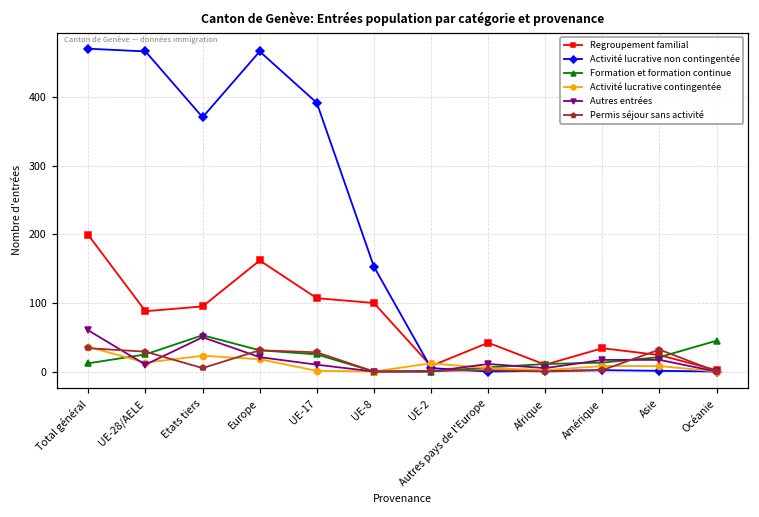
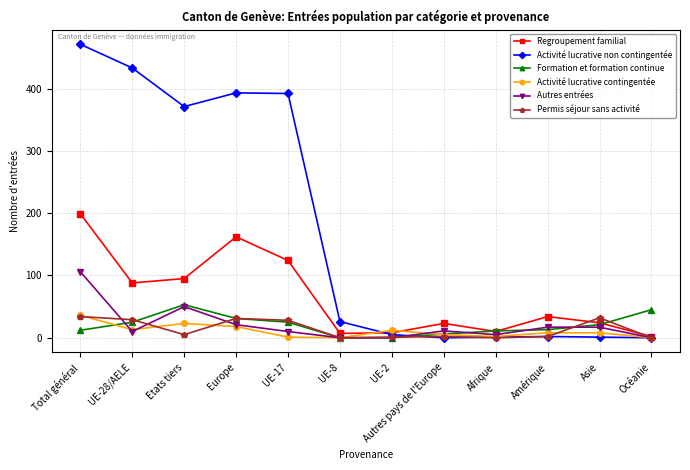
Autres entrées, Total général: 60 -> 110
Activité lucrative non contingentée, UE-28/AELE: 470 -> 430
Activité lucrative non contingentée, Europe: 470 -> 390
Regroupement familial, UE-17: 110 -> 120
Regroupement familial, UE-8: 100 -> 10
Activité lucrative non contingentée, UE-8: 150 -> 30
Regroupement familial, Autres pays de l'Europe: 40 -> 20
